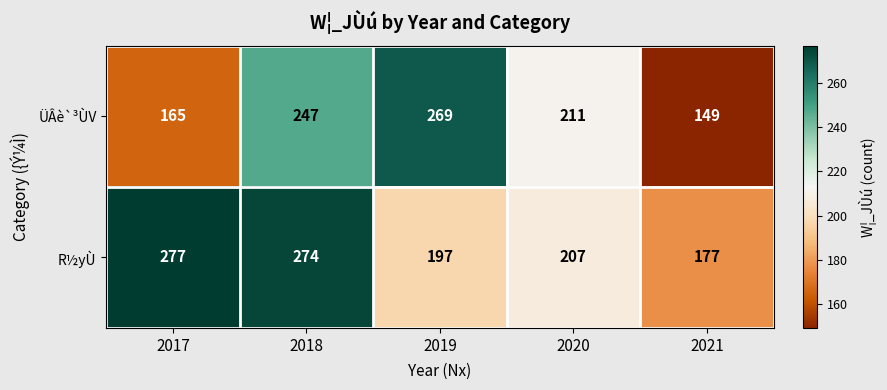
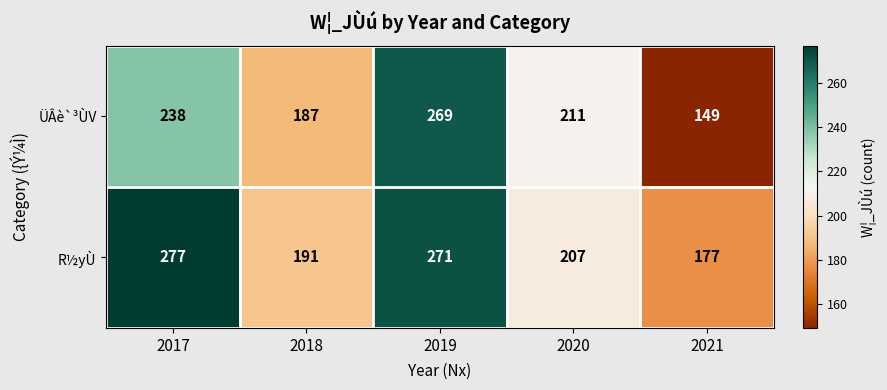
ÜÂè`³ÙV, 2017: 165 -> 238
ÜÂè`³ÙV, 2018: 247 -> 187
R½yÙ, 2018: 274 -> 191
R½yÙ, 2019: 197 -> 271
